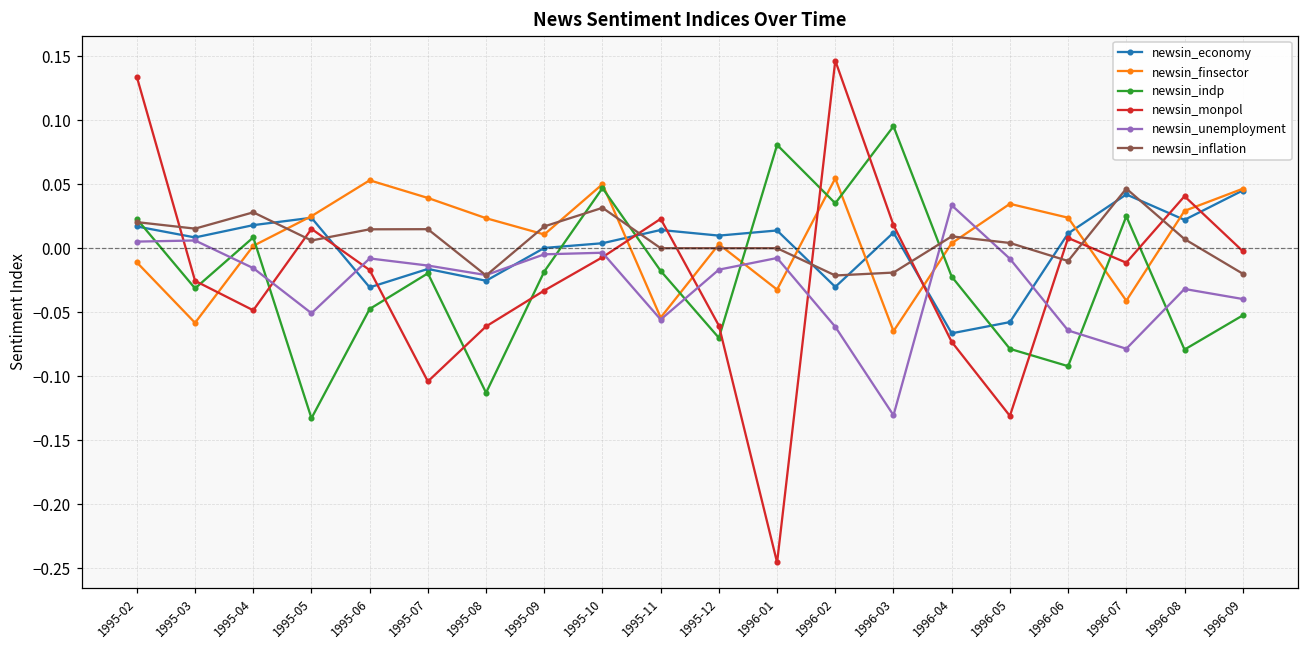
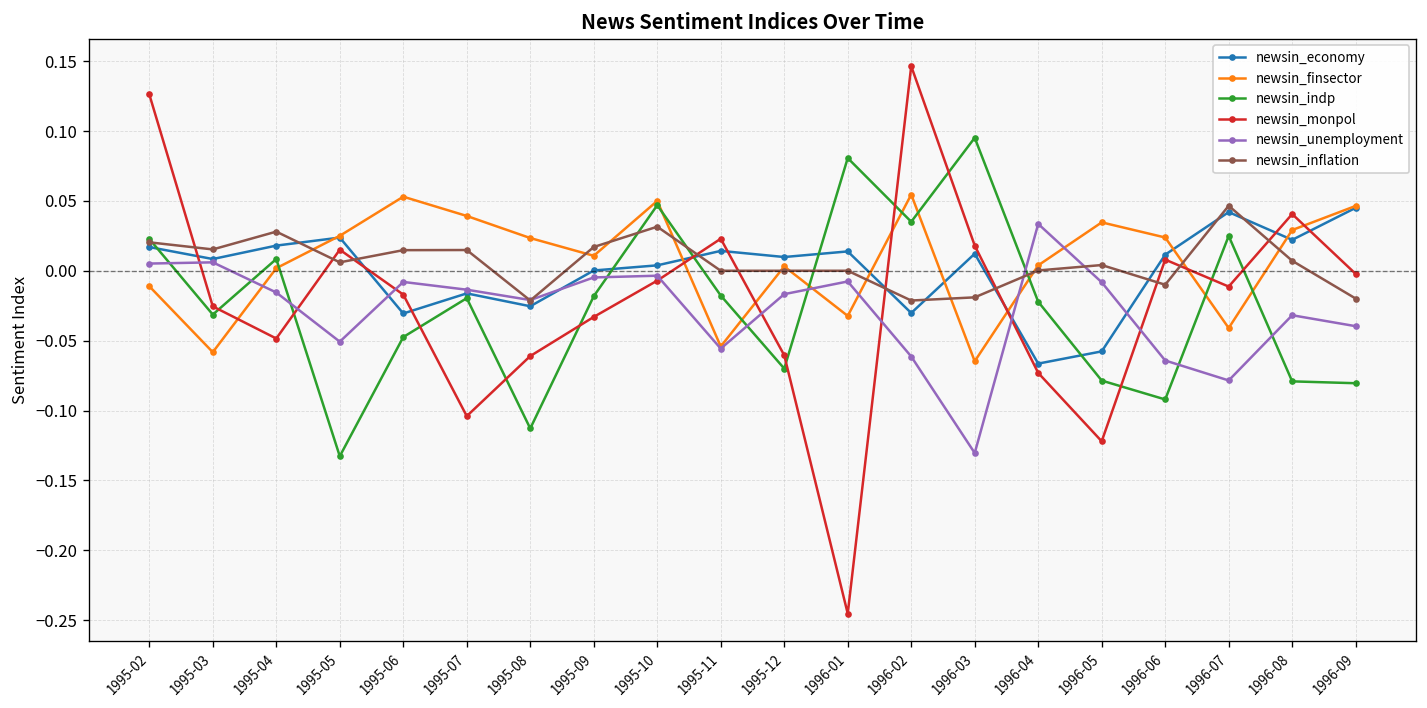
newsin_monpol, 1995-02: 0.134 -> 0.126
newsin_inflation, 1996-04: 0.009 -> 0.000
newsin_monpol, 1996-05: -0.131 -> -0.122
newsin_indp, 1996-09: -0.052 -> -0.080
